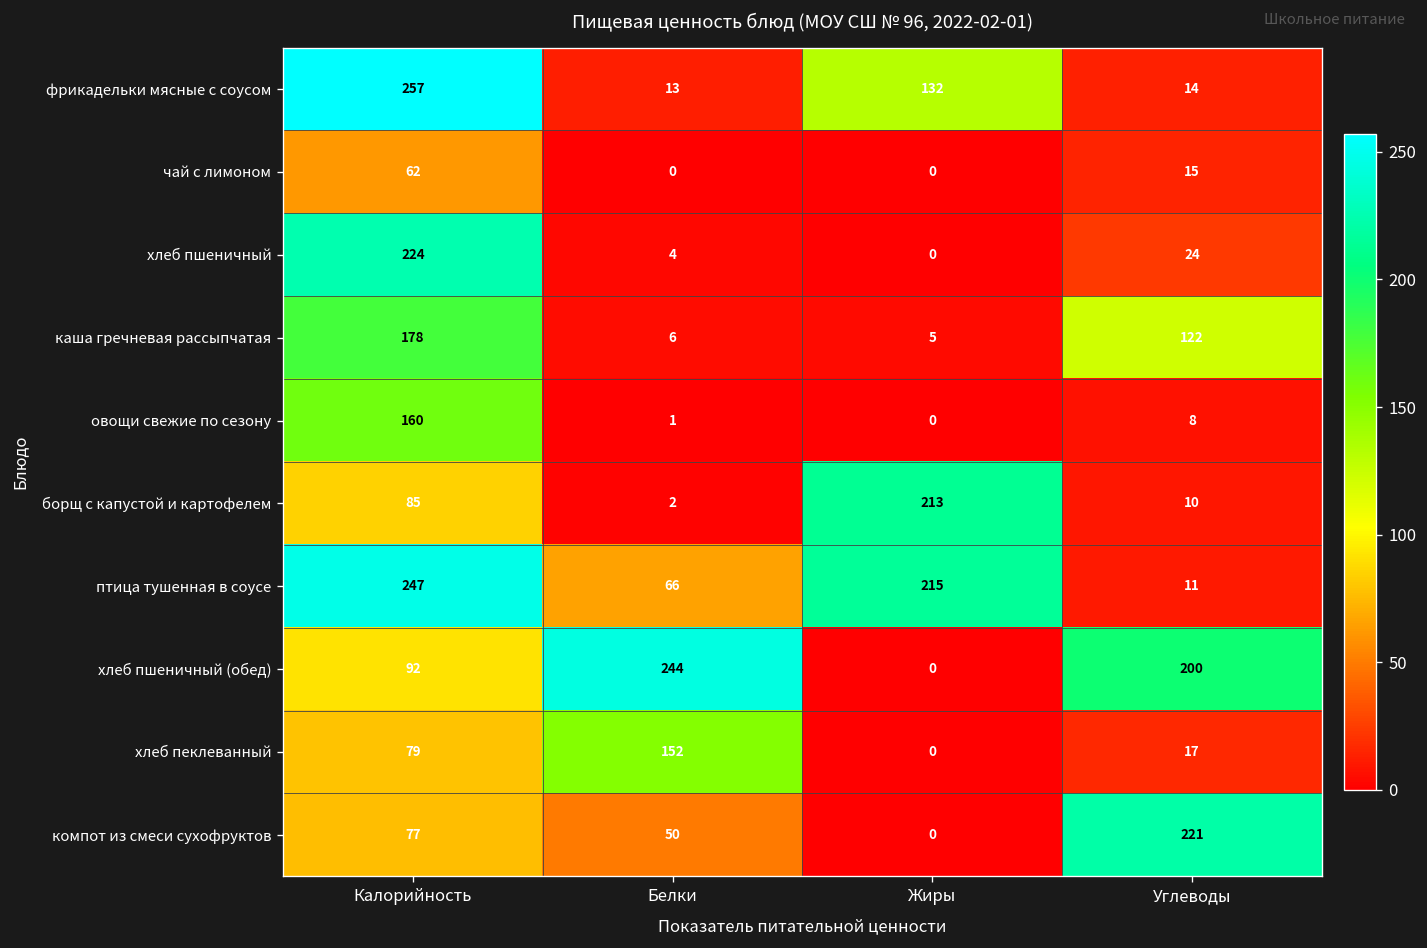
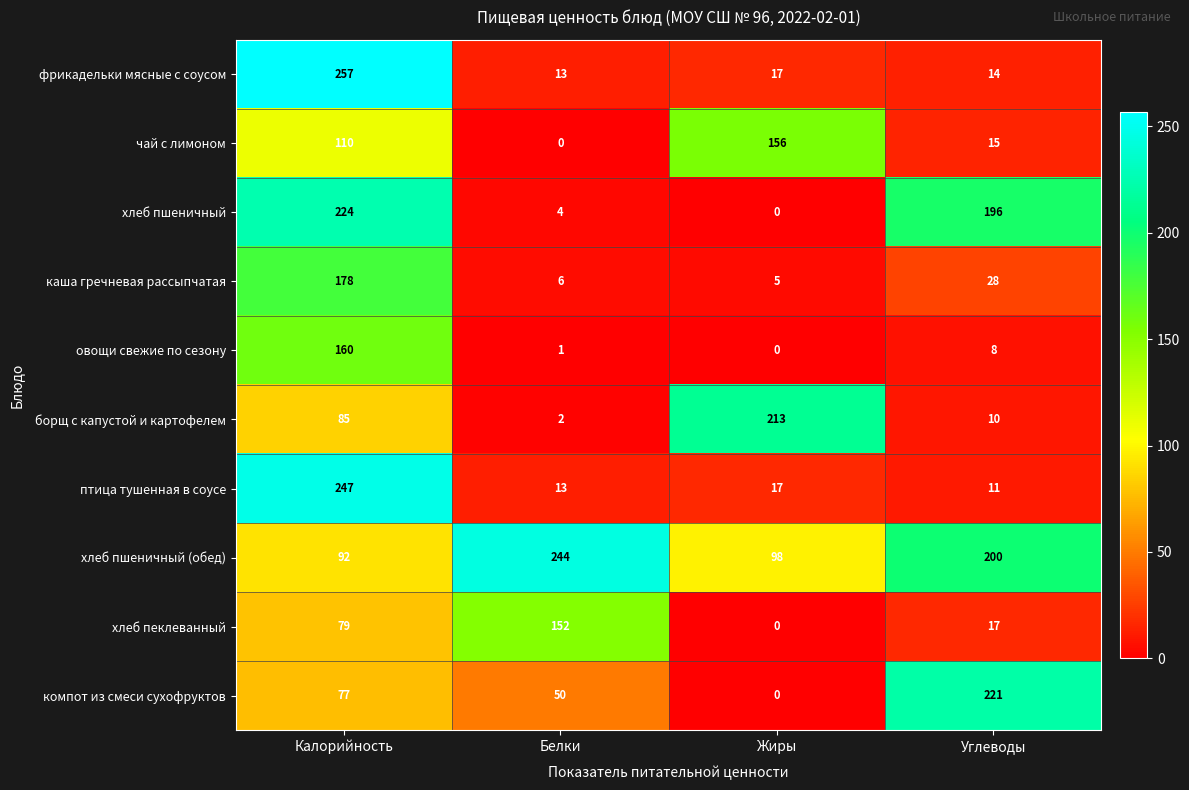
фрикадельки мясные с соусом, Жиры: 132 -> 17
чай с лимоном, Калорийность: 62 -> 110
чай с лимоном, Жиры: 0 -> 156
хлеб пшеничный, Углеводы: 24 -> 196
каша гречневая рассыпчатая, Углеводы: 122 -> 28
птица тушенная в соусе, Белки: 66 -> 13
птица тушенная в соусе, Жиры: 215 -> 17
хлеб пшеничный (обед), Жиры: 0 -> 98
